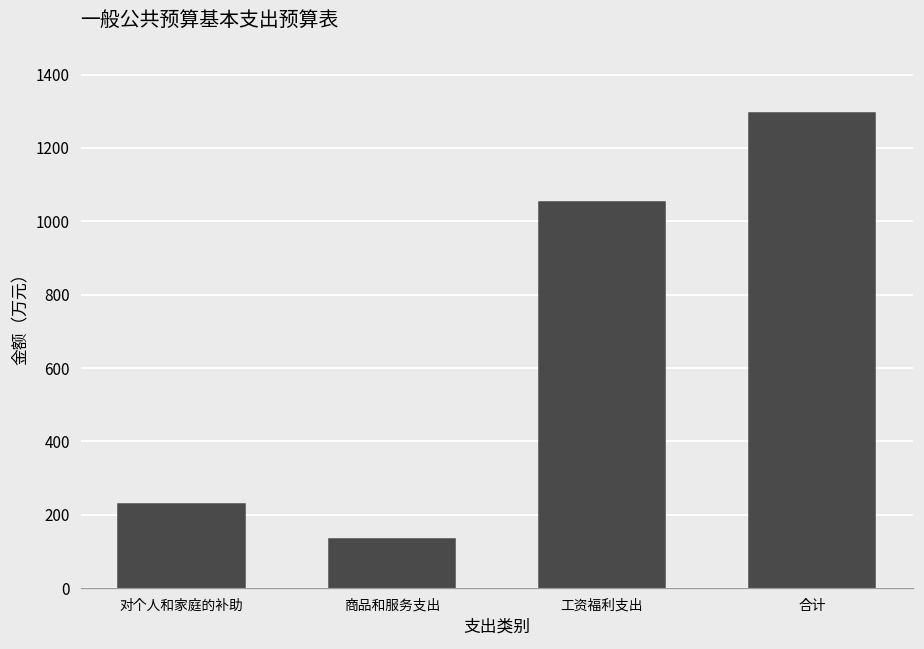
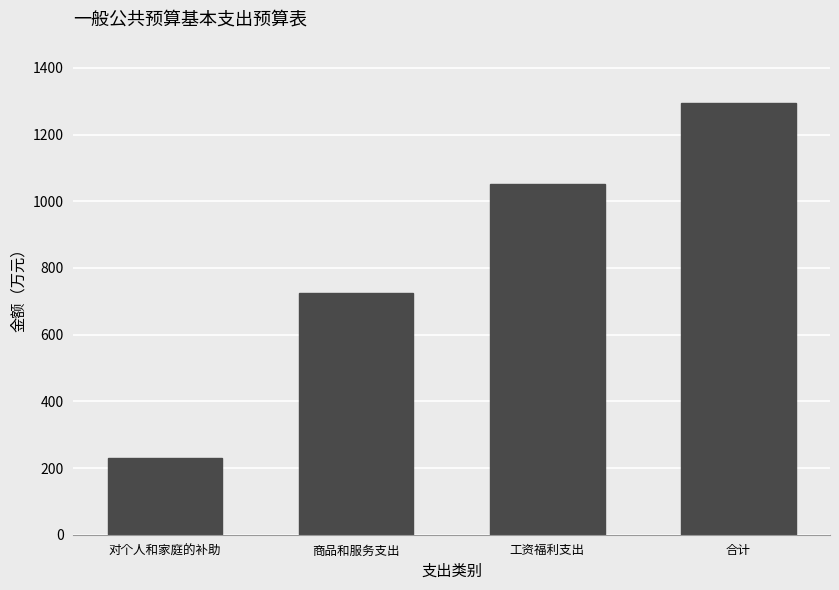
商品和服务支出: 130 -> 720
